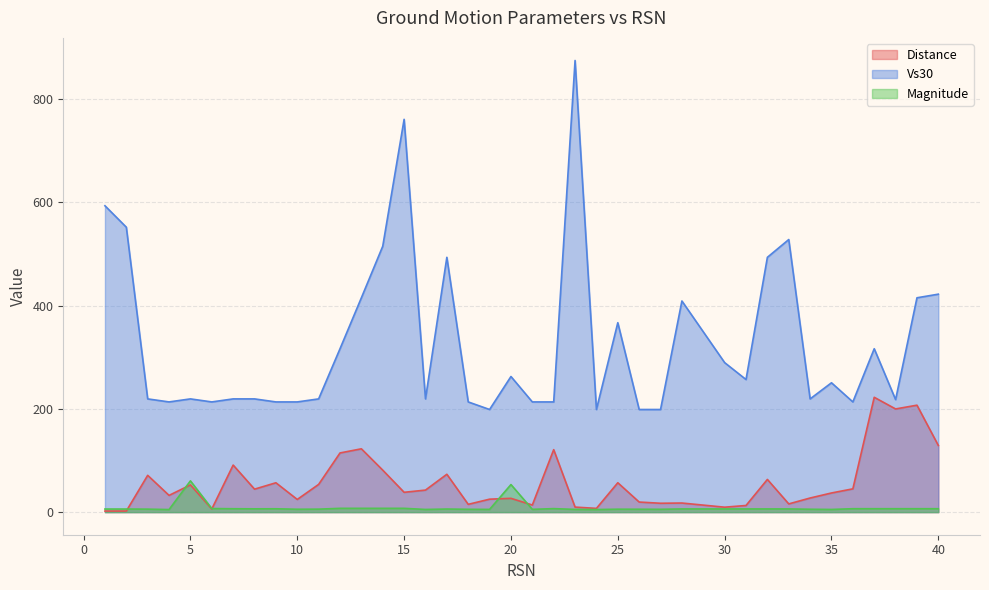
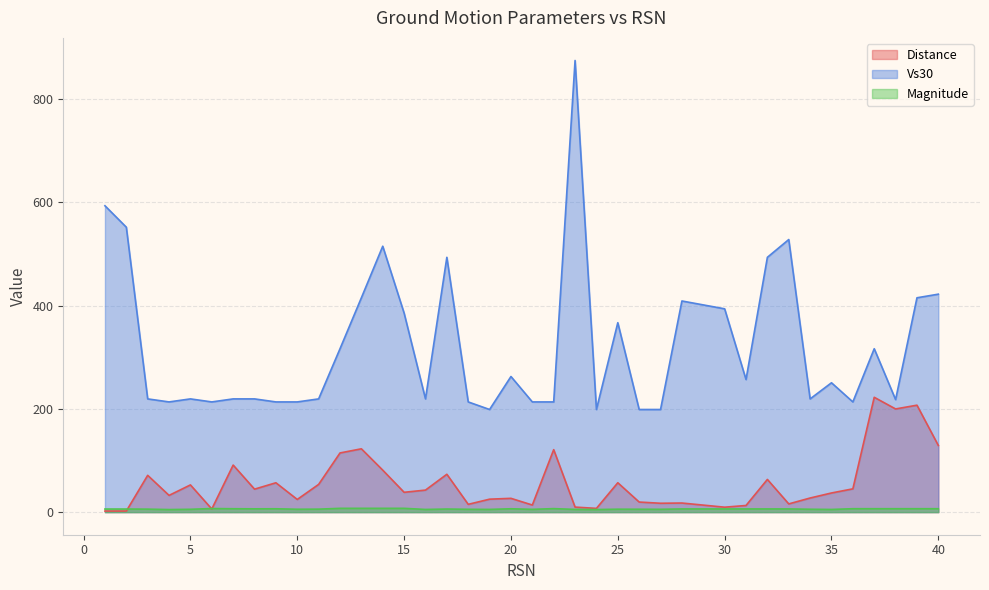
Magnitude, 5: 60 -> 10
Vs30, 15: 760 -> 390
Magnitude, 20: 50 -> 10
Vs30, 30: 290 -> 390
